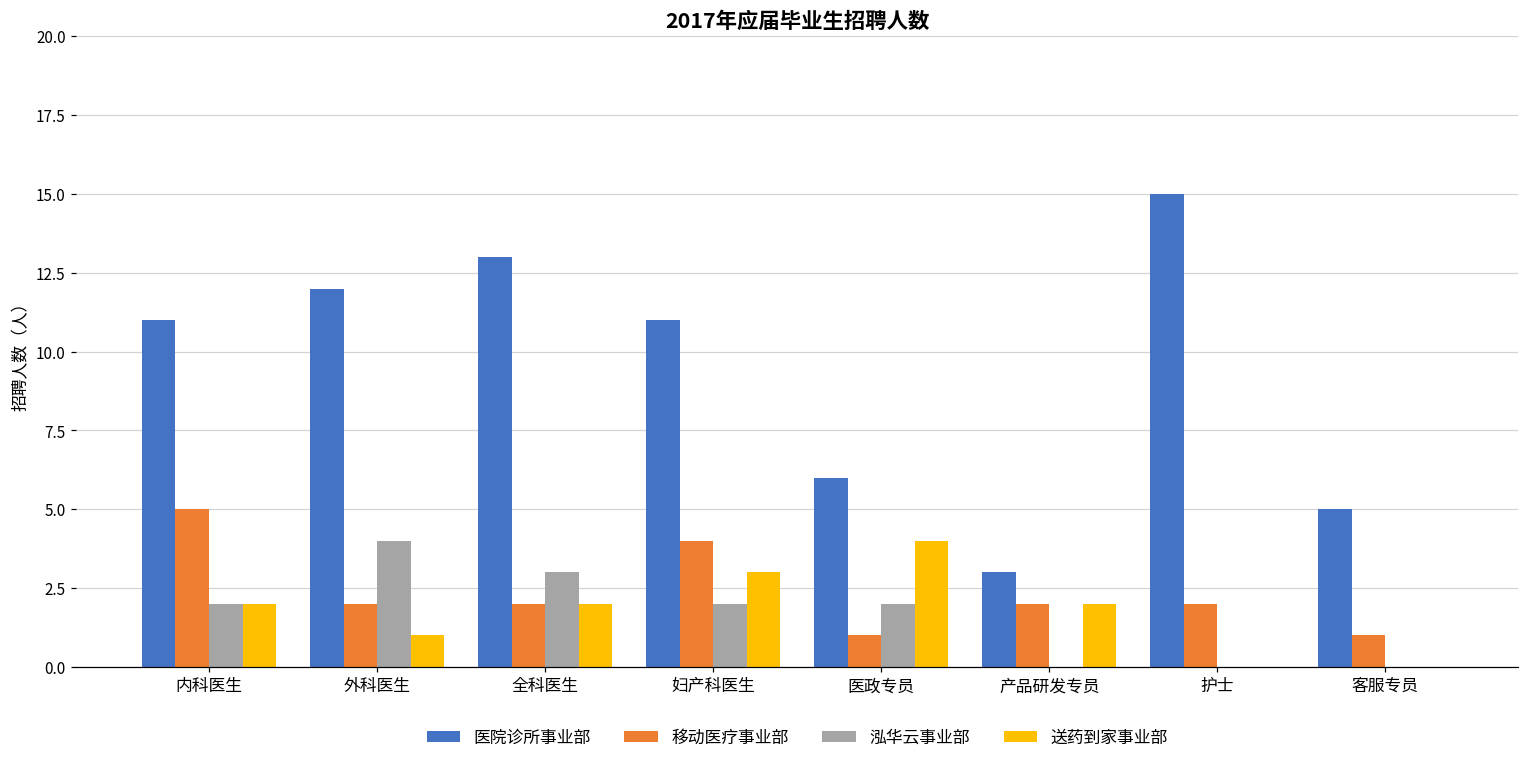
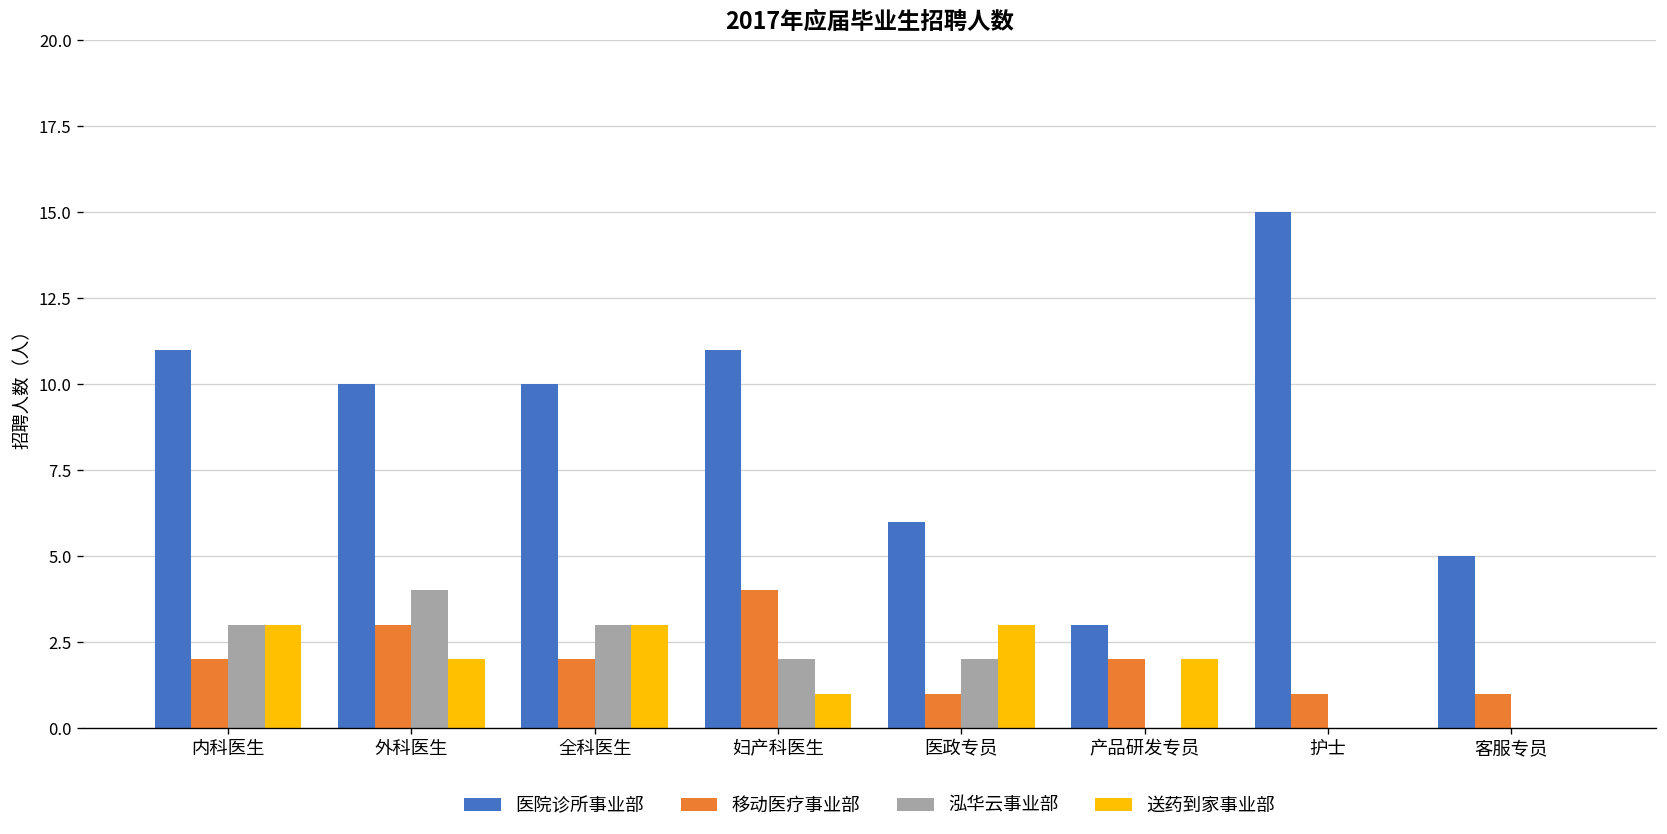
移动医疗事业部, 内科医生: 5 -> 2
泓华云事业部, 内科医生: 2 -> 3
送药到家事业部, 内科医生: 2 -> 3
医院诊所事业部, 外科医生: 12 -> 10
移动医疗事业部, 外科医生: 2 -> 3
送药到家事业部, 外科医生: 1 -> 2
医院诊所事业部, 全科医生: 13 -> 10
送药到家事业部, 全科医生: 2 -> 3
送药到家事业部, 妇产科医生: 3 -> 1
送药到家事业部, 医政专员: 4 -> 3
移动医疗事业部, 护士: 2 -> 1
